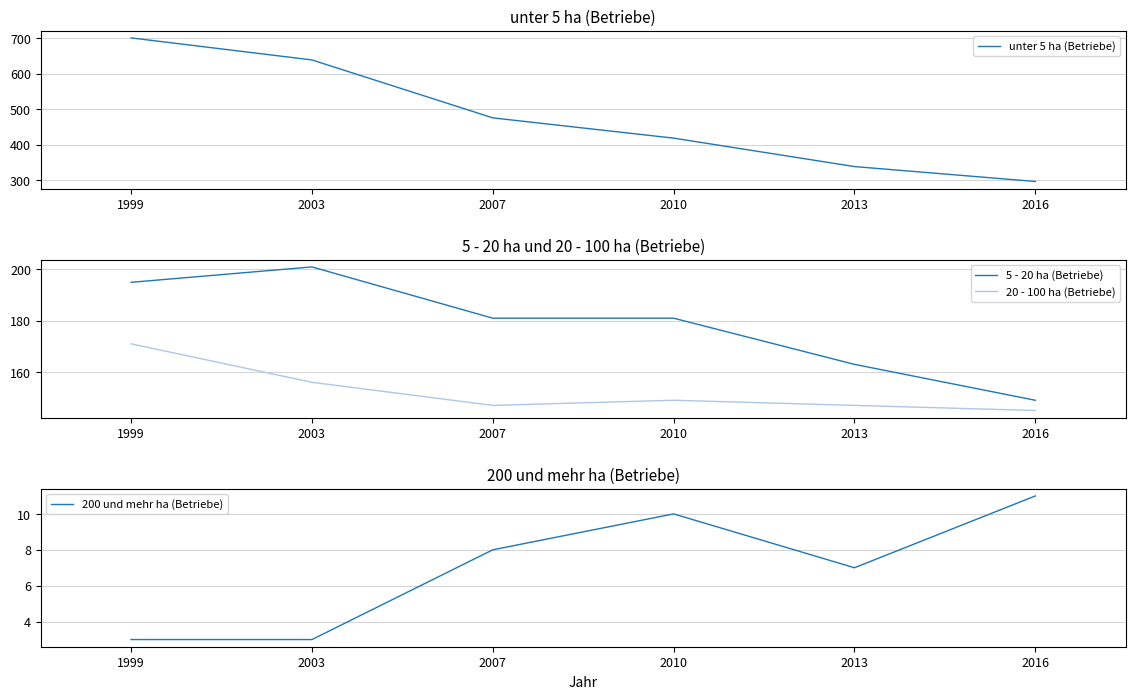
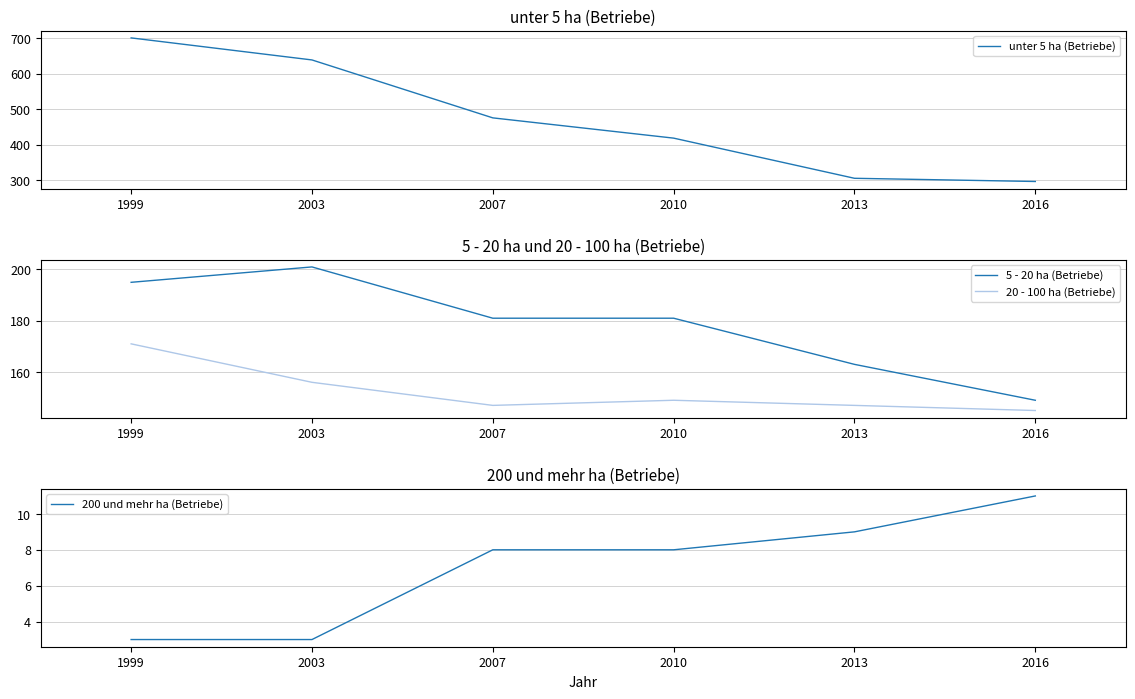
unter 5 ha (Betriebe), 2013: 340 -> 310
200 und mehr ha (Betriebe), 2010: 10 -> 8
200 und mehr ha (Betriebe), 2013: 7 -> 9
